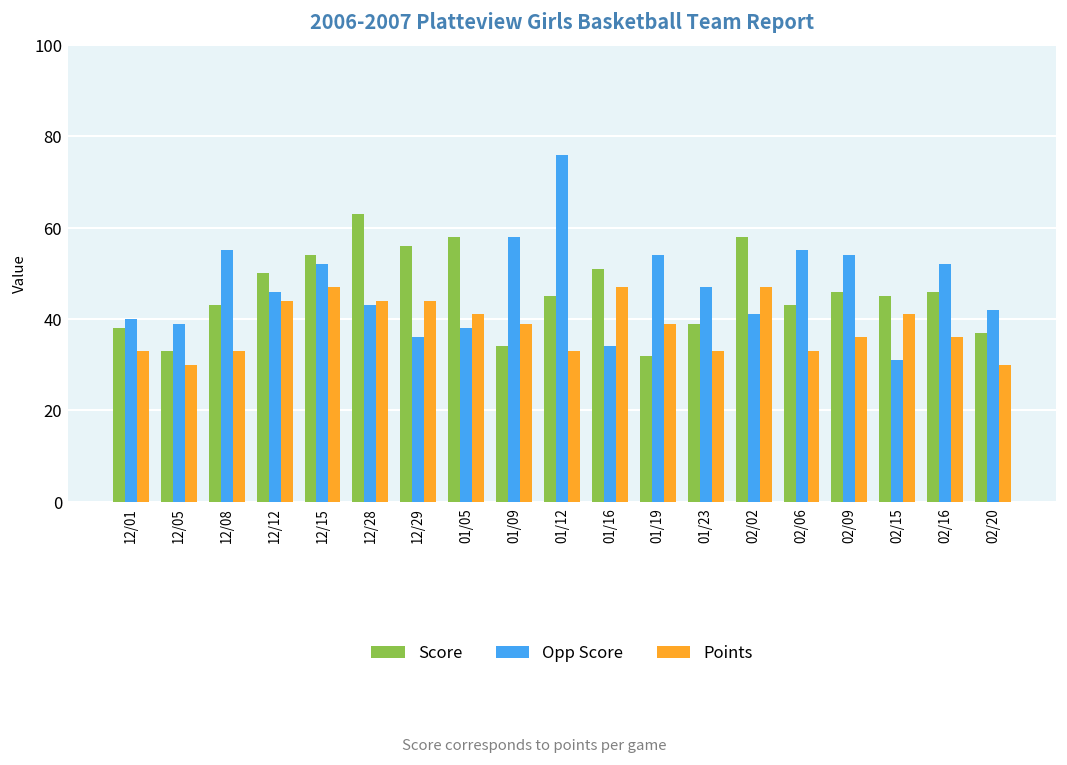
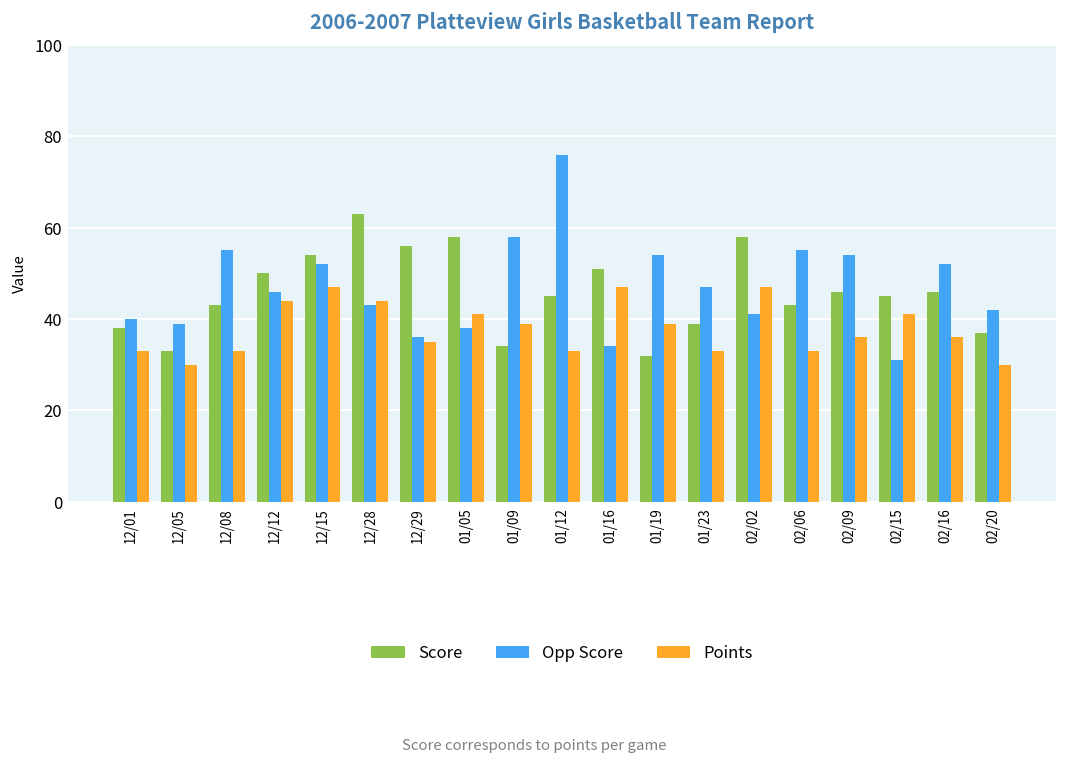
Points, 12/29: 44 -> 35
